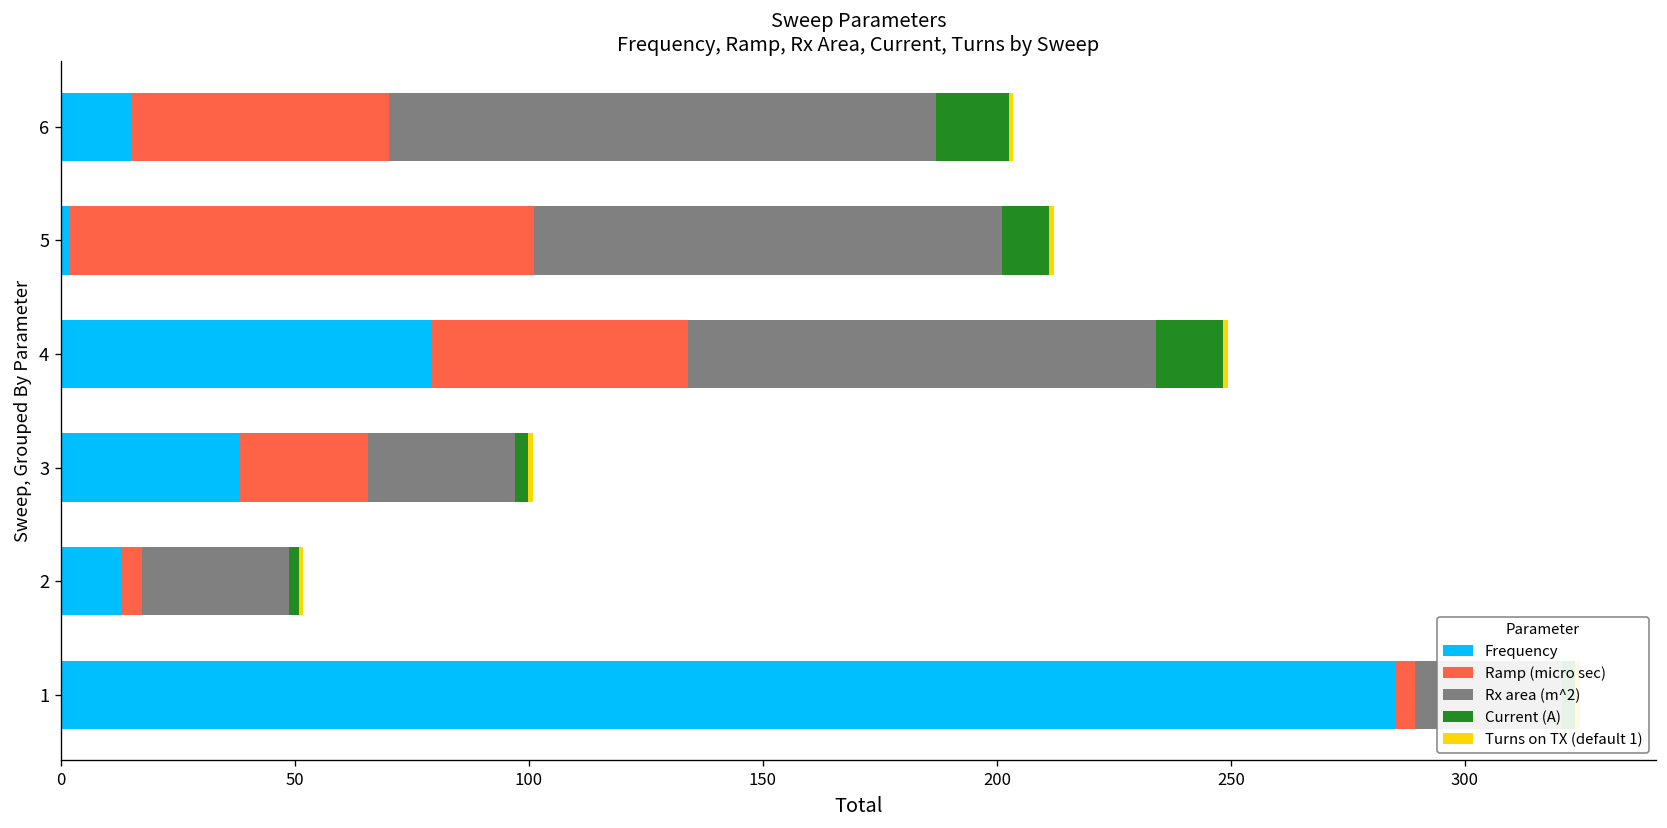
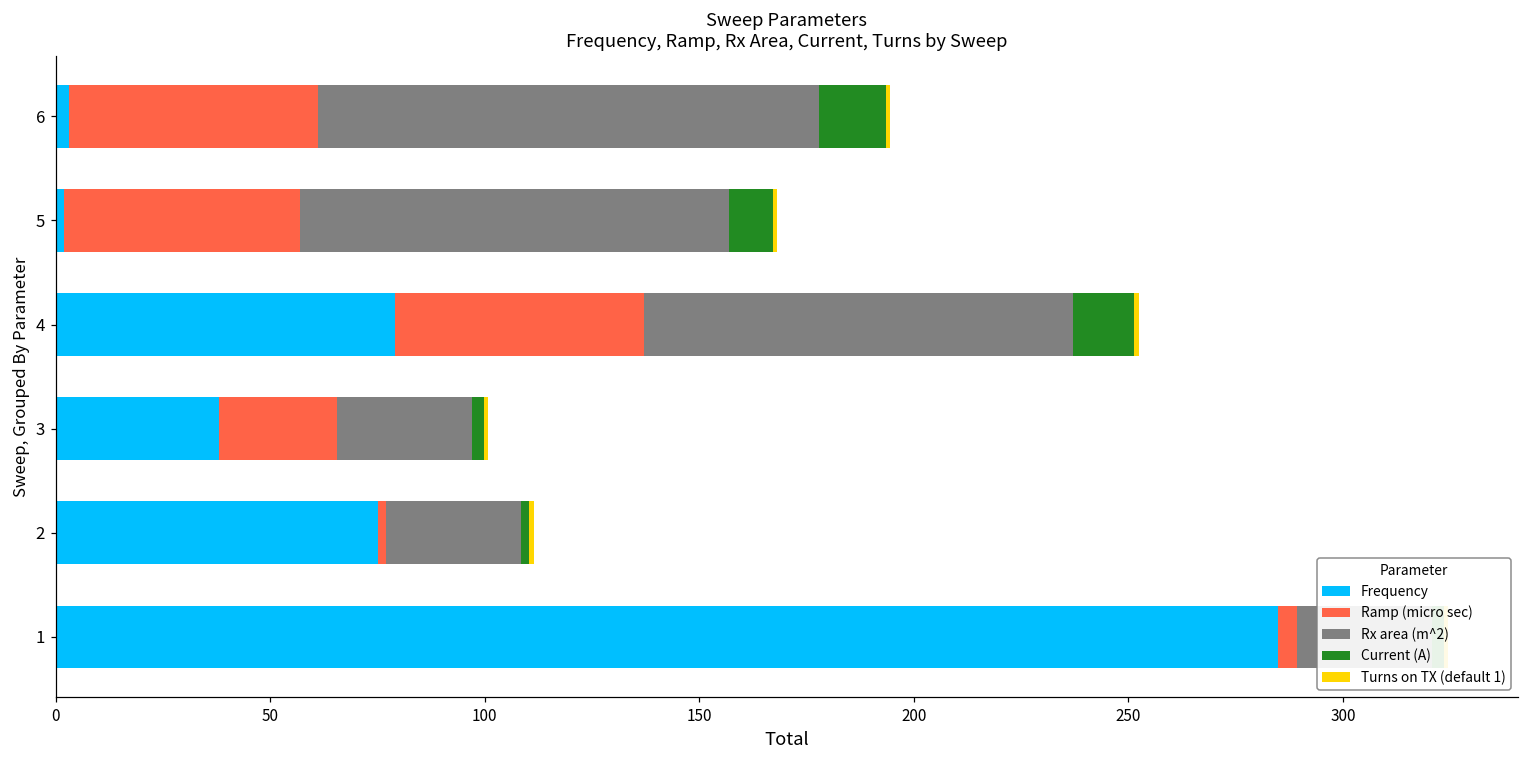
Frequency, 6: 15 -> 3
Ramp (micro sec), 6: 55 -> 58
Ramp (micro sec), 5: 99 -> 55
Ramp (micro sec), 4: 55 -> 58
Frequency, 2: 13 -> 75
Ramp (micro sec), 2: 4 -> 2
